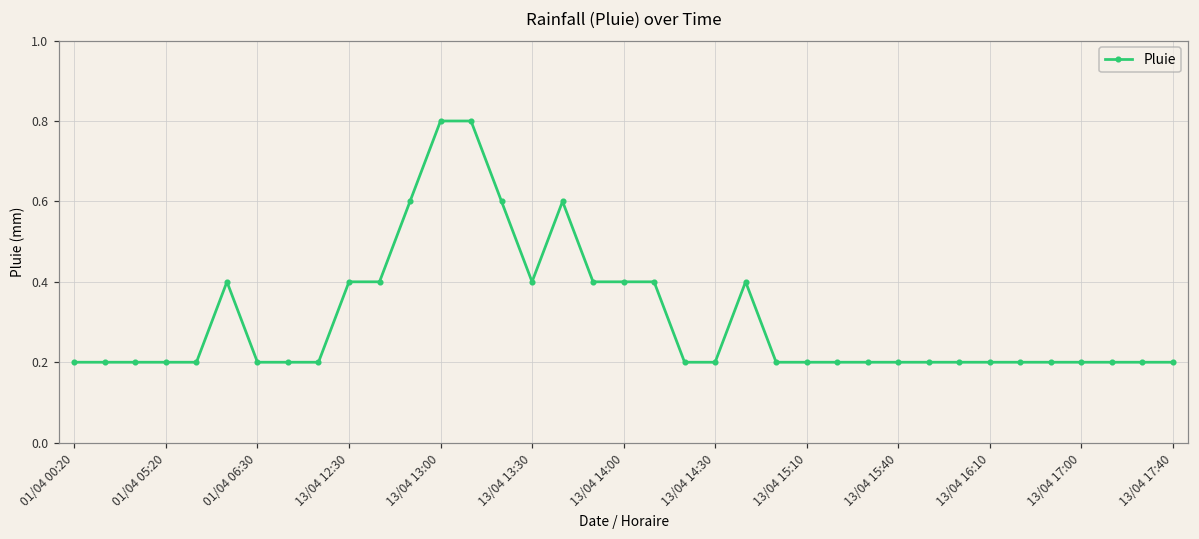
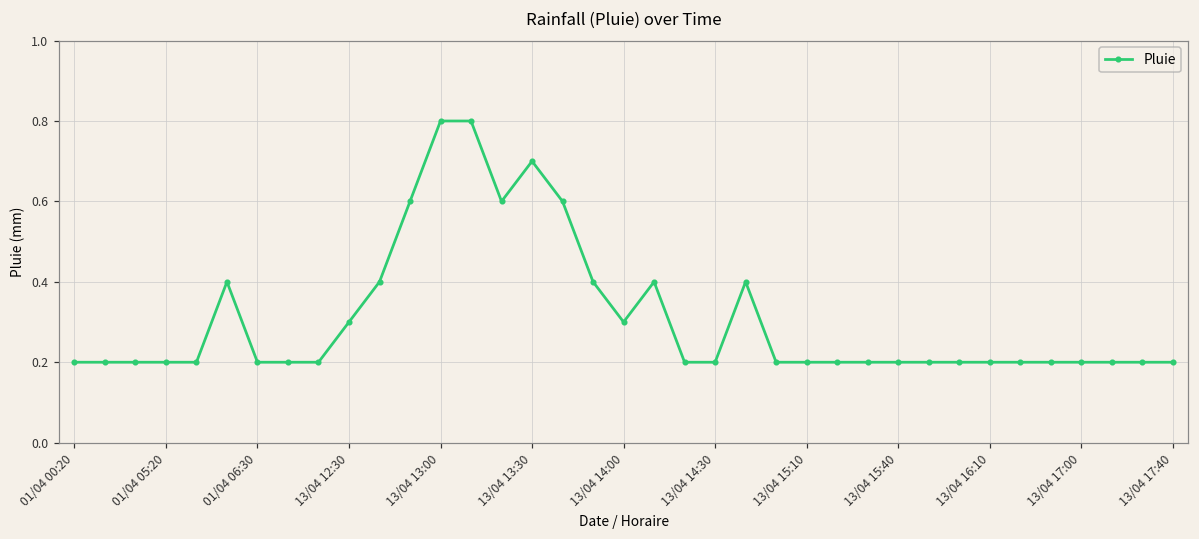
13/04 12:30: 0.4 -> 0.3
13/04 13:30: 0.4 -> 0.7
13/04 14:00: 0.4 -> 0.3
